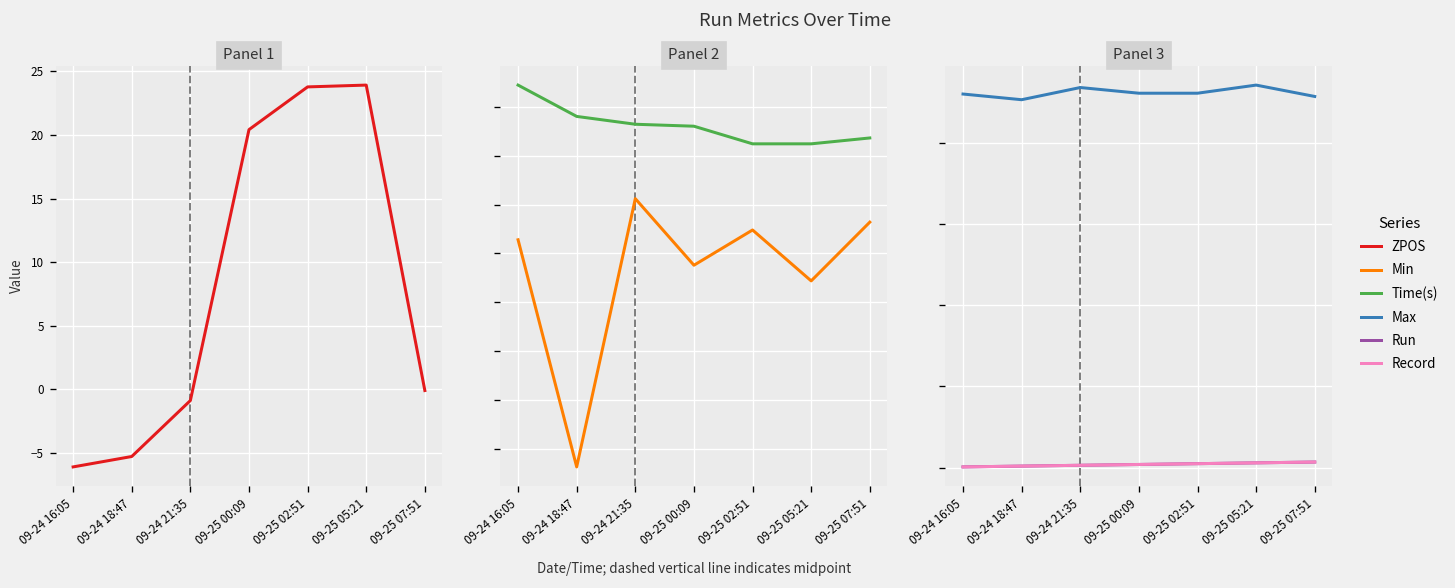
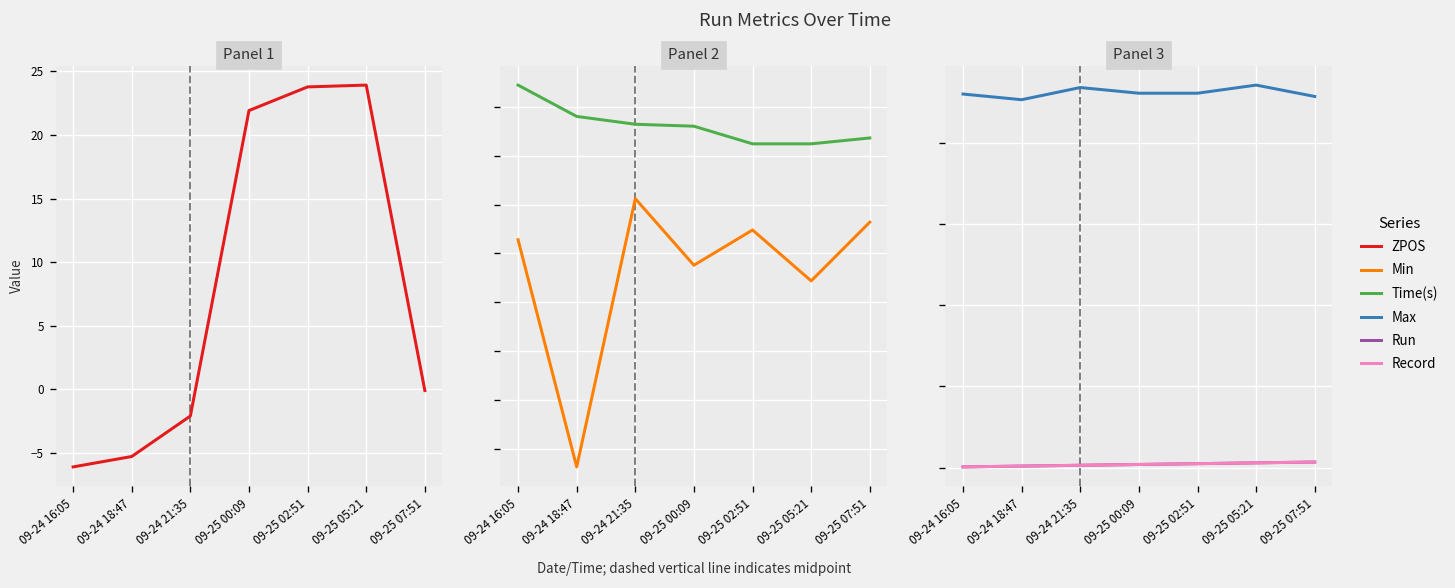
Panel 1, 09-24 21:35: -0.9 -> -2.1
Panel 1, 09-25 00:09: 20.4 -> 21.9
